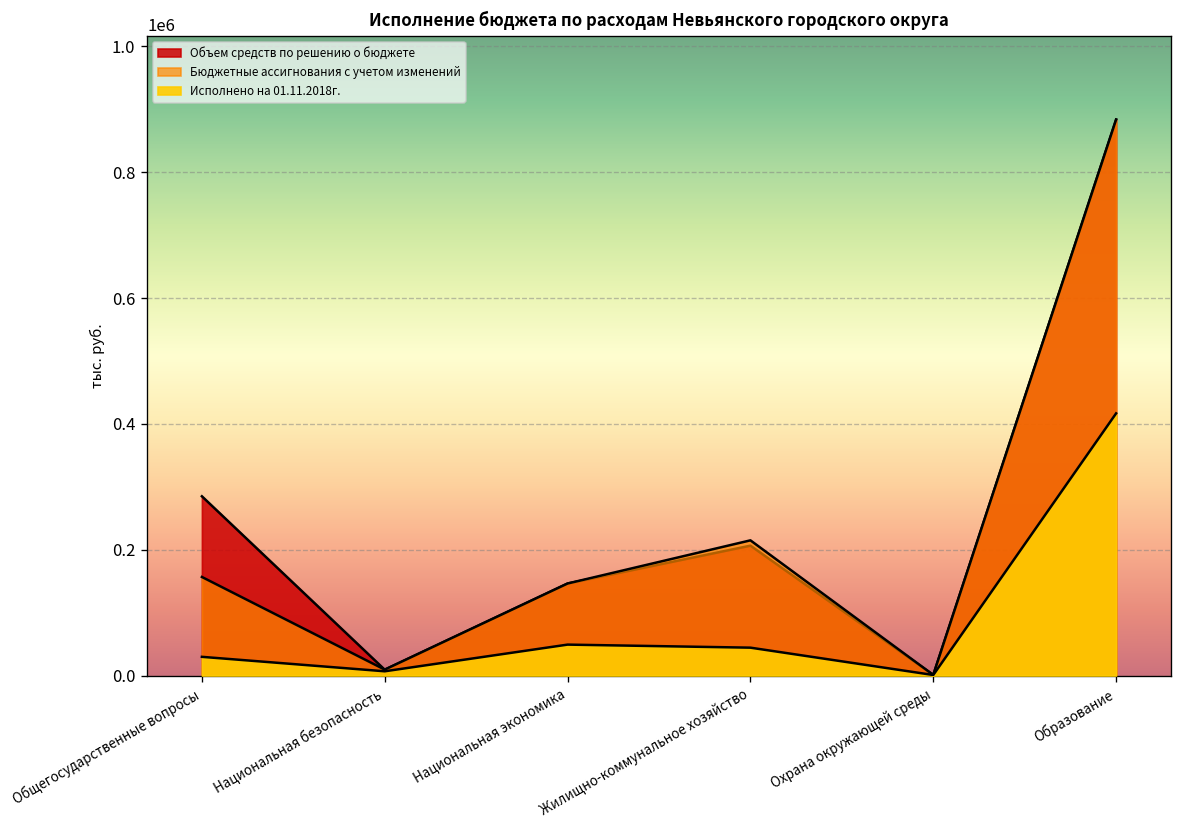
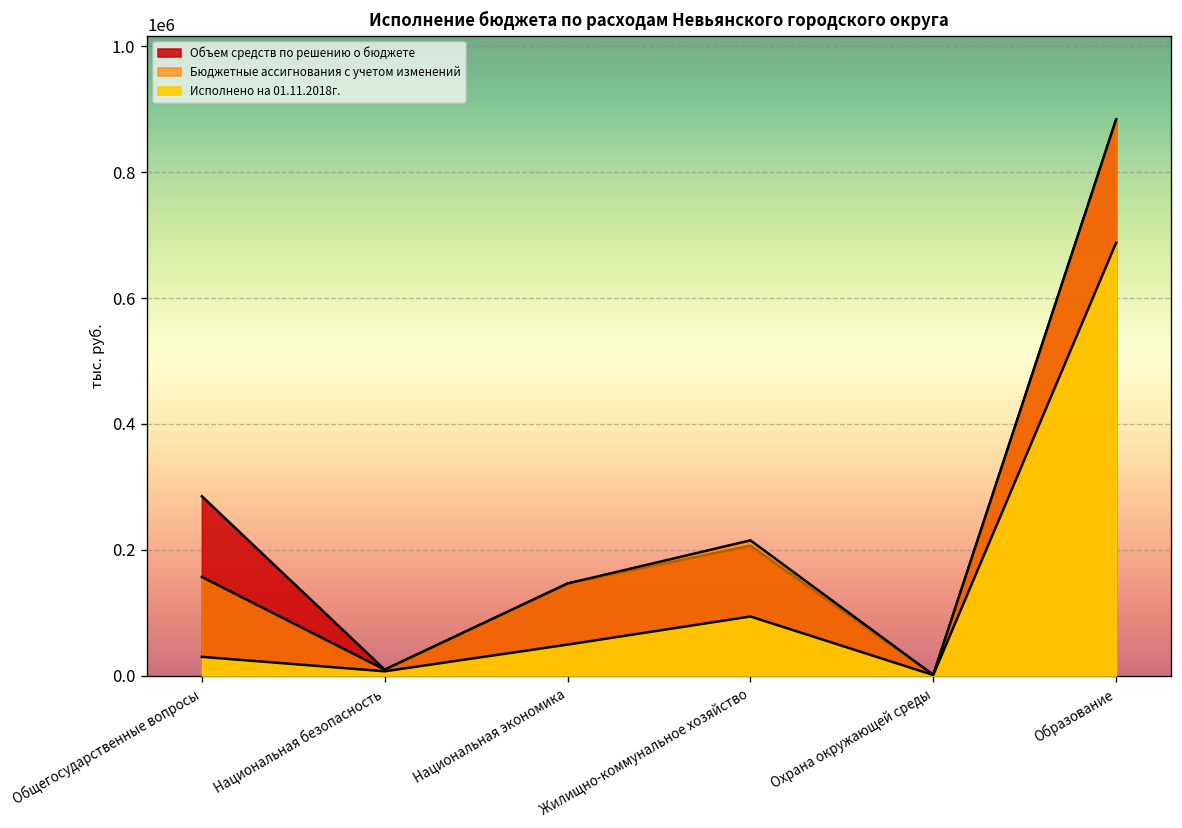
Исполнено на 01.11.2018г., Жилищно-коммунальное хозяйство: 40000 -> 90000
Исполнено на 01.11.2018г., Образование: 420000 -> 690000
